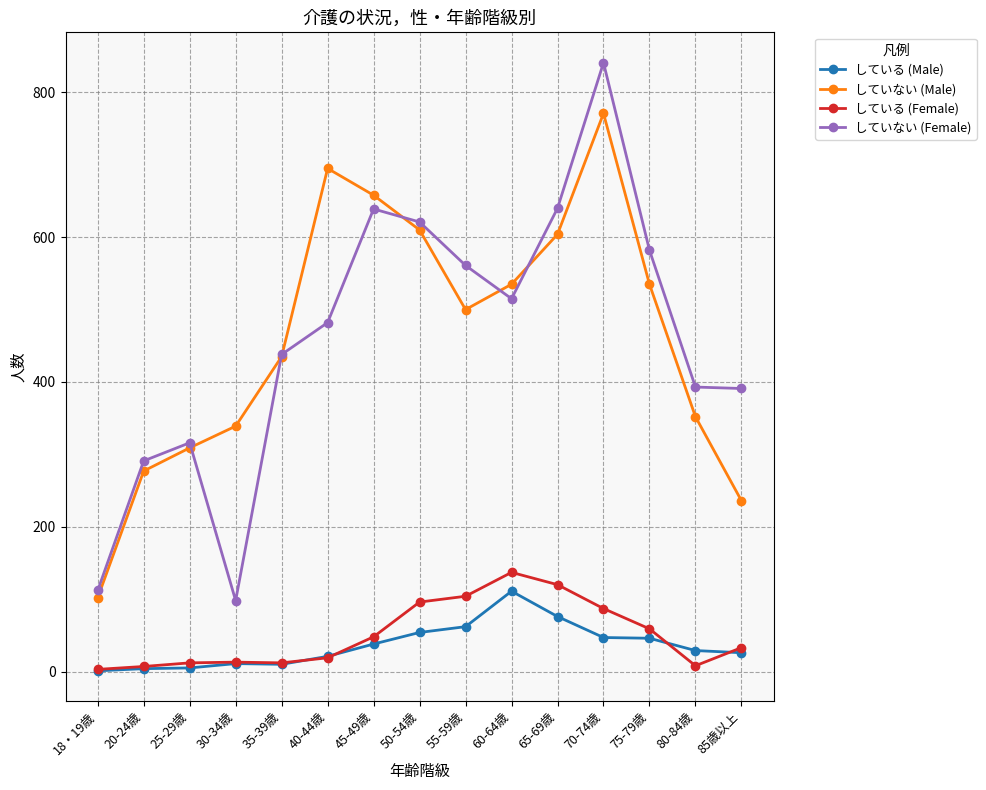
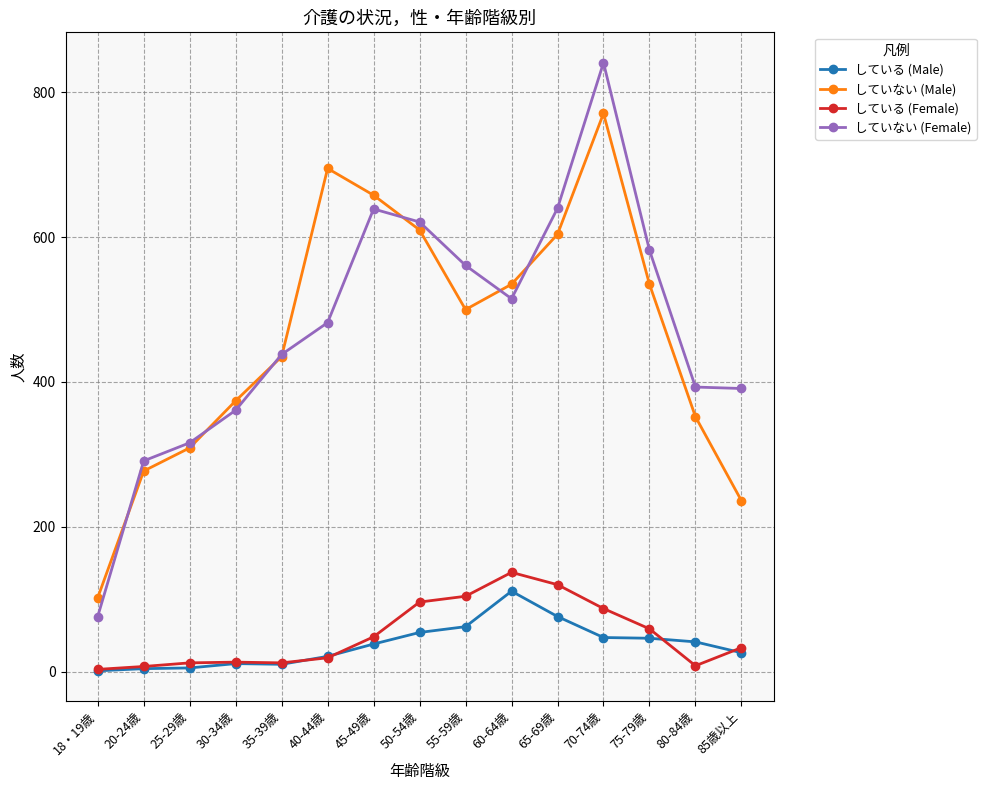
していない (Female), 18・19歳: 110 -> 80
していない (Male), 30-34歳: 340 -> 370
していない (Female), 30-34歳: 100 -> 360
している (Male), 80-84歳: 30 -> 40
